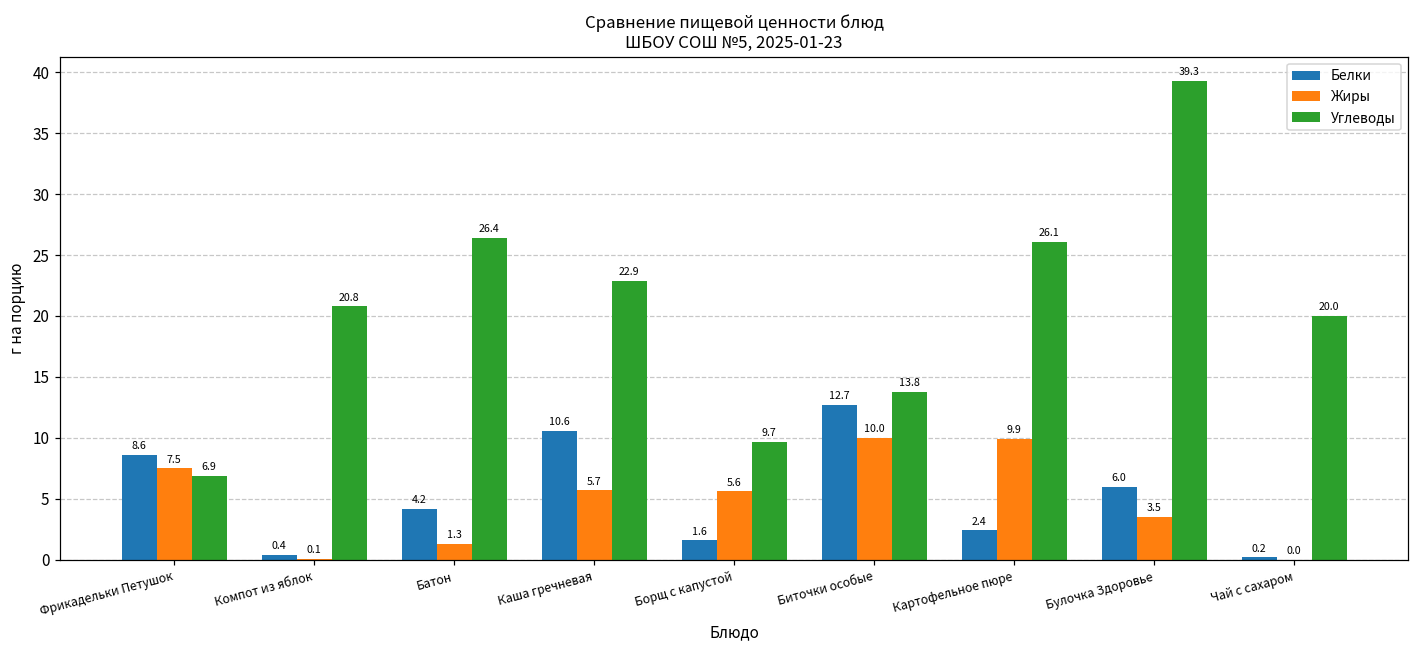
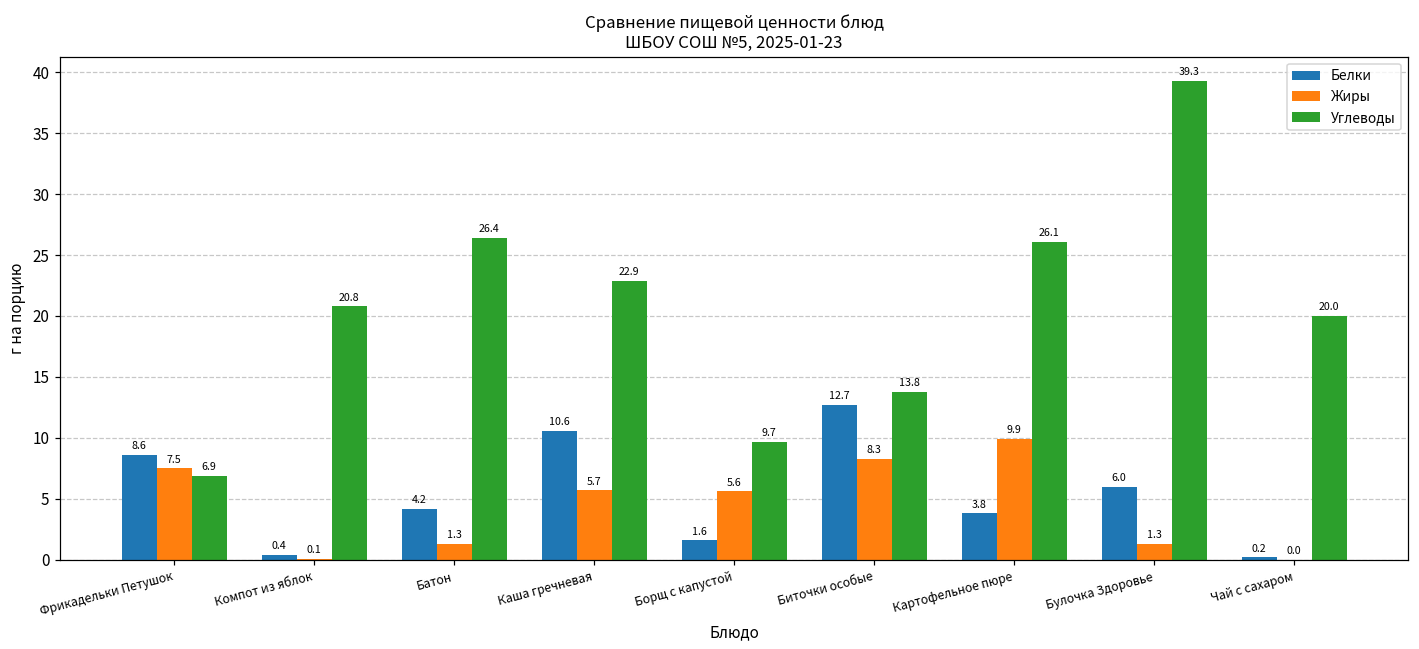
Жиры, Биточки особые: 10.0 -> 8.3
Белки, Картофельное пюре: 2.4 -> 3.8
Жиры, Булочка Здоровье: 3.5 -> 1.3
